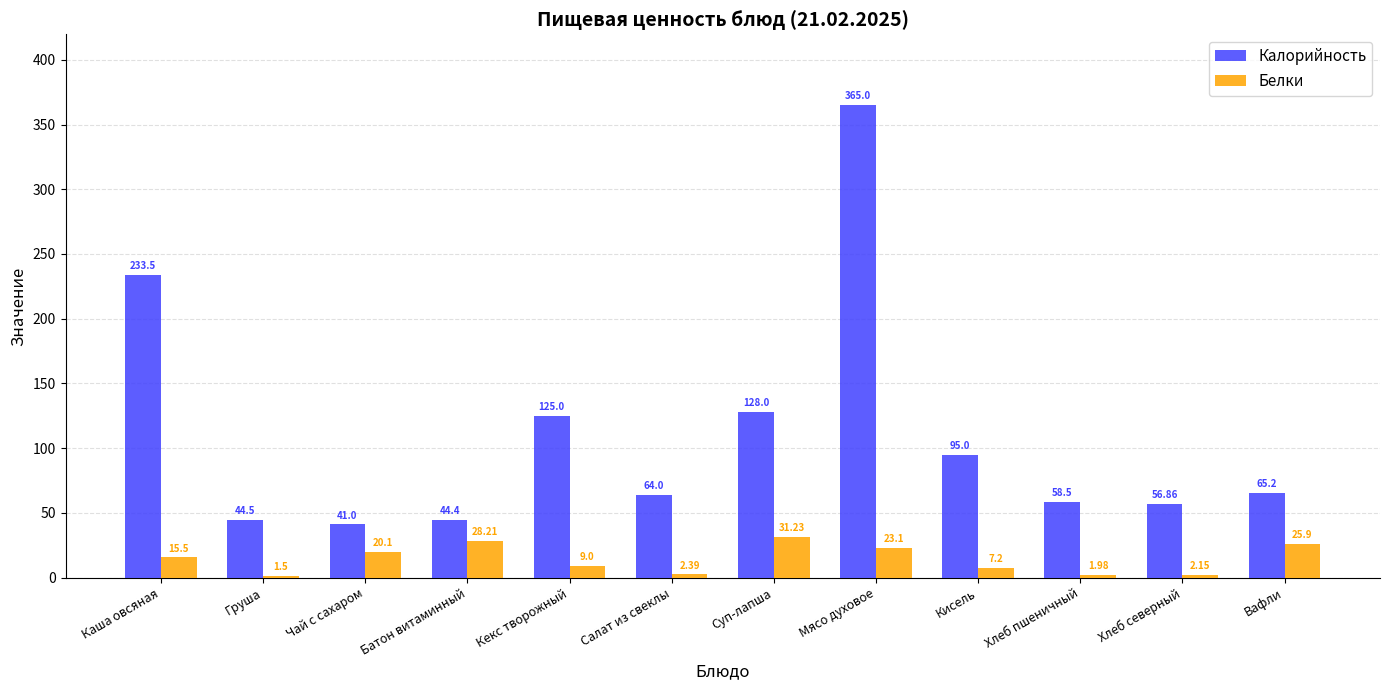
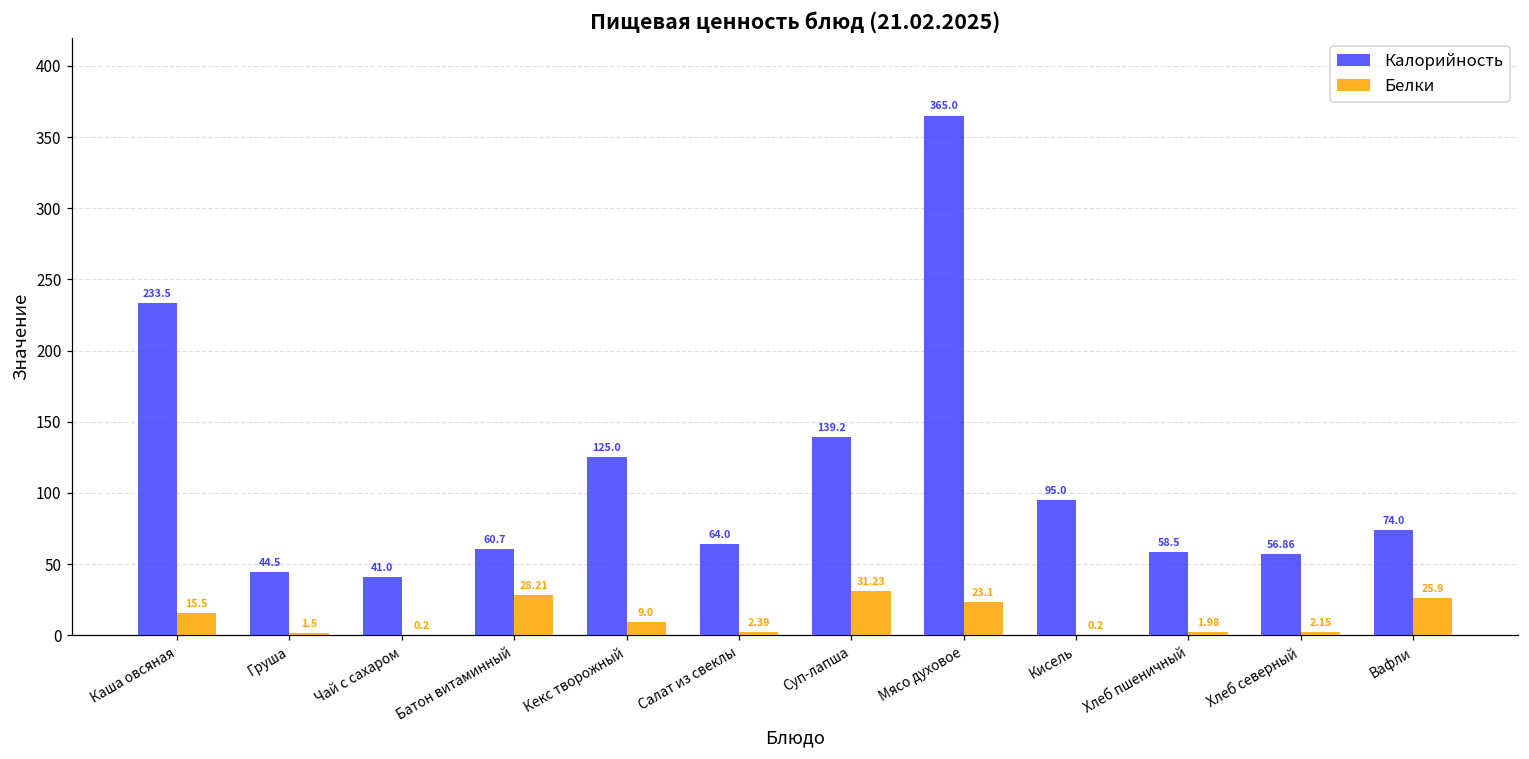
Белки, Чай с сахаром: 20.1 -> 0.2
Калорийность, Батон витаминный: 44.4 -> 60.7
Калорийность, Суп-лапша: 128.0 -> 139.2
Белки, Кисель: 7.2 -> 0.2
Калорийность, Вафли: 65.2 -> 74.0
